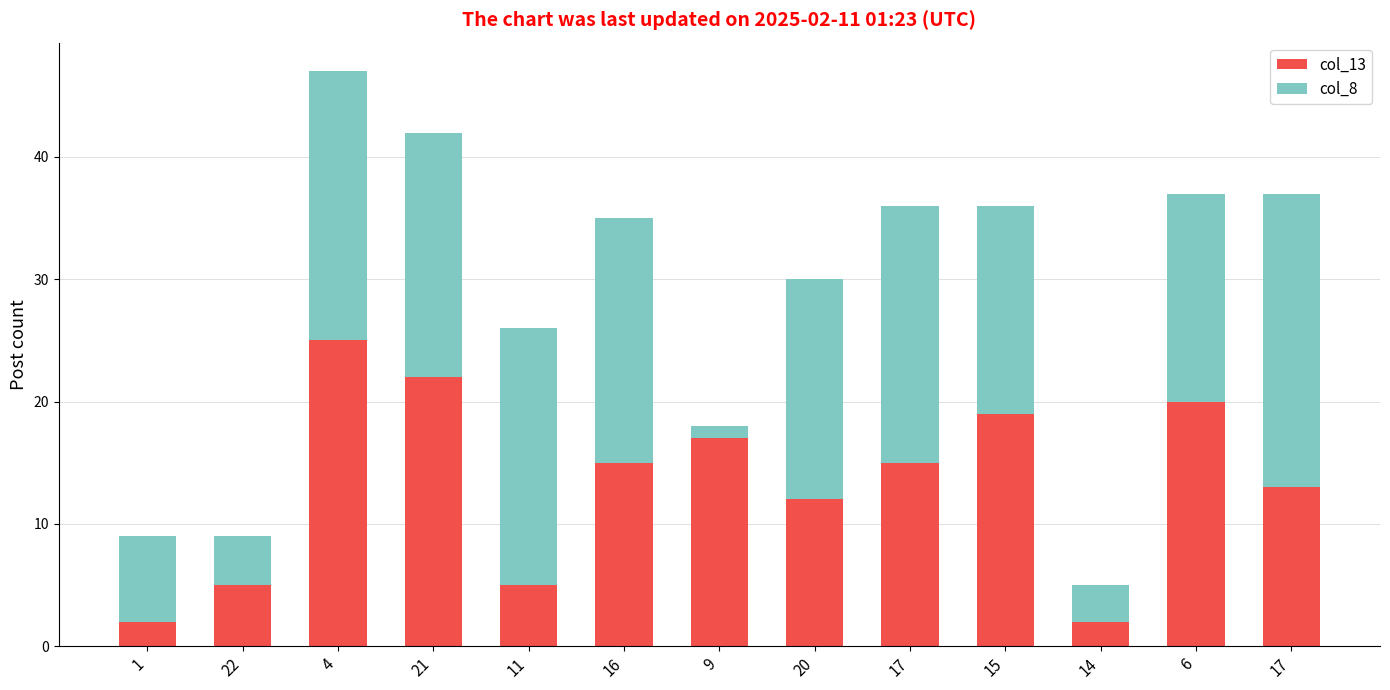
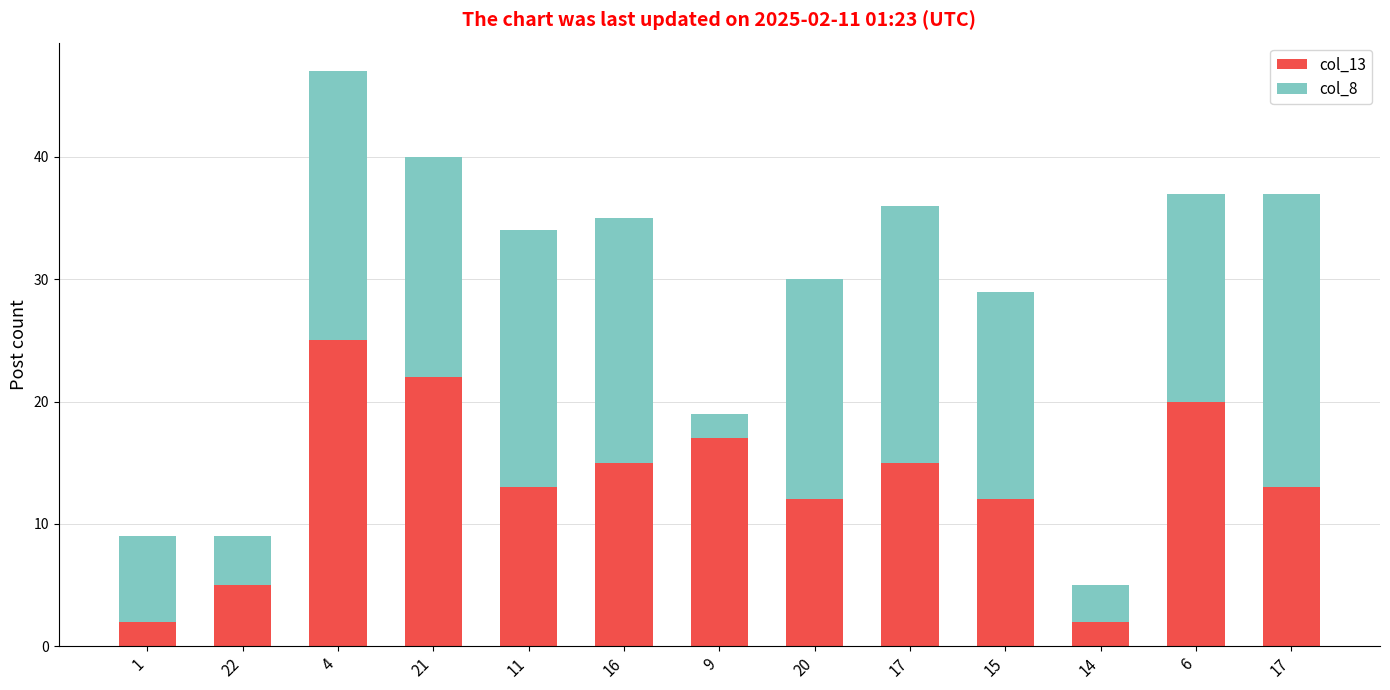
col_8, 21: 20 -> 18
col_13, 11: 5 -> 13
col_8, 9: 1 -> 2
col_13, 15: 19 -> 12
